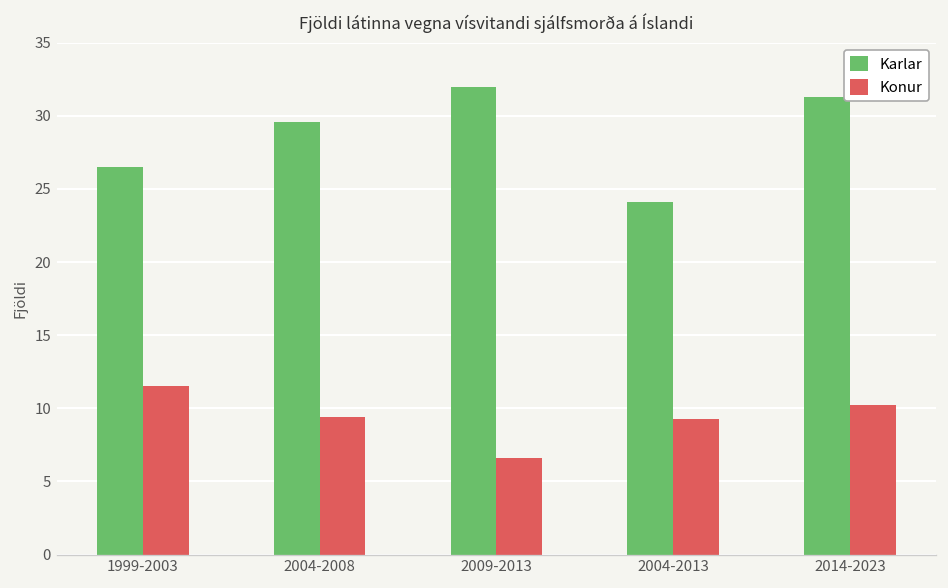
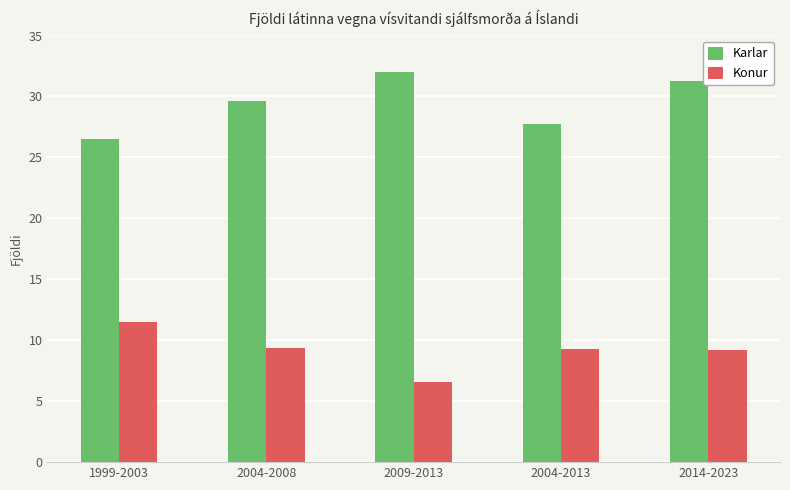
Karlar, 2004-2013: 24.1 -> 27.7
Konur, 2014-2023: 10.2 -> 9.2
